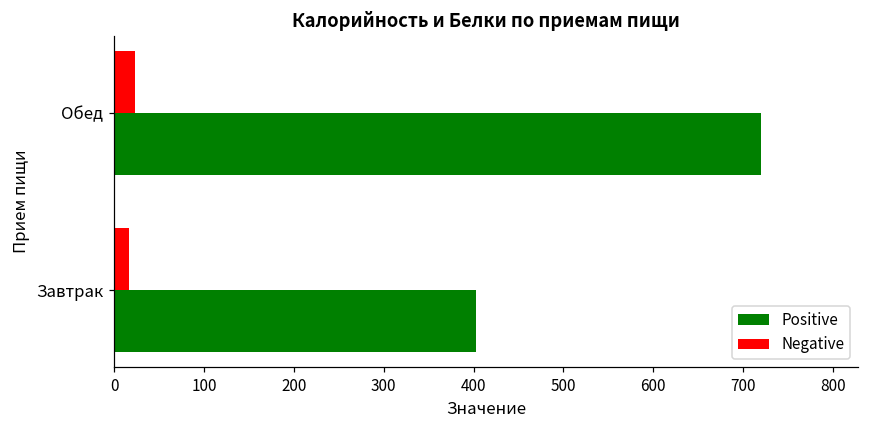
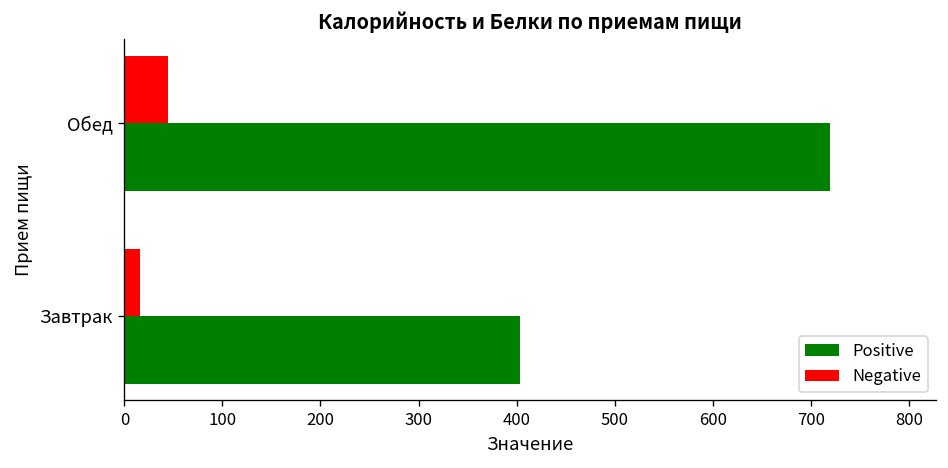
Negative, Обед: 20 -> 40
